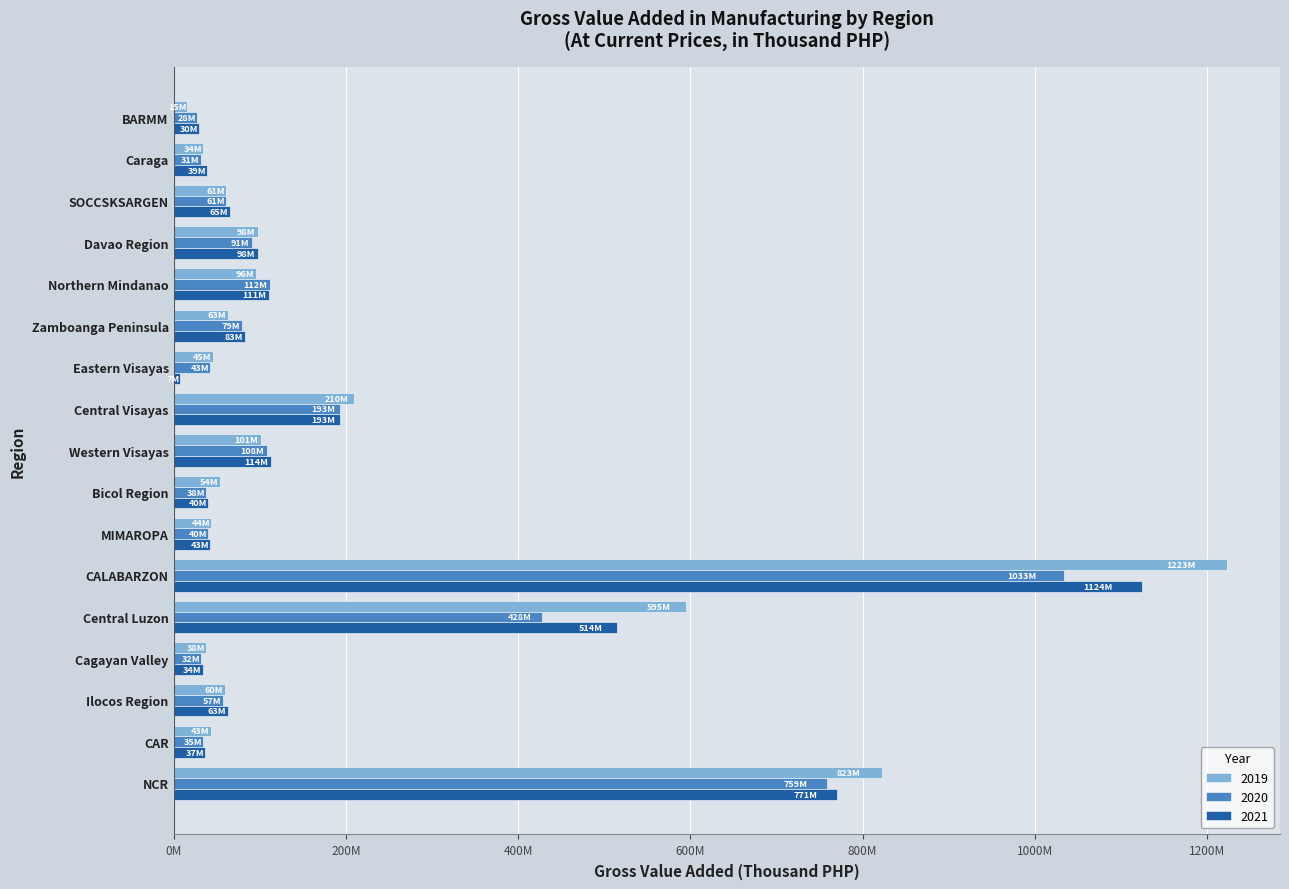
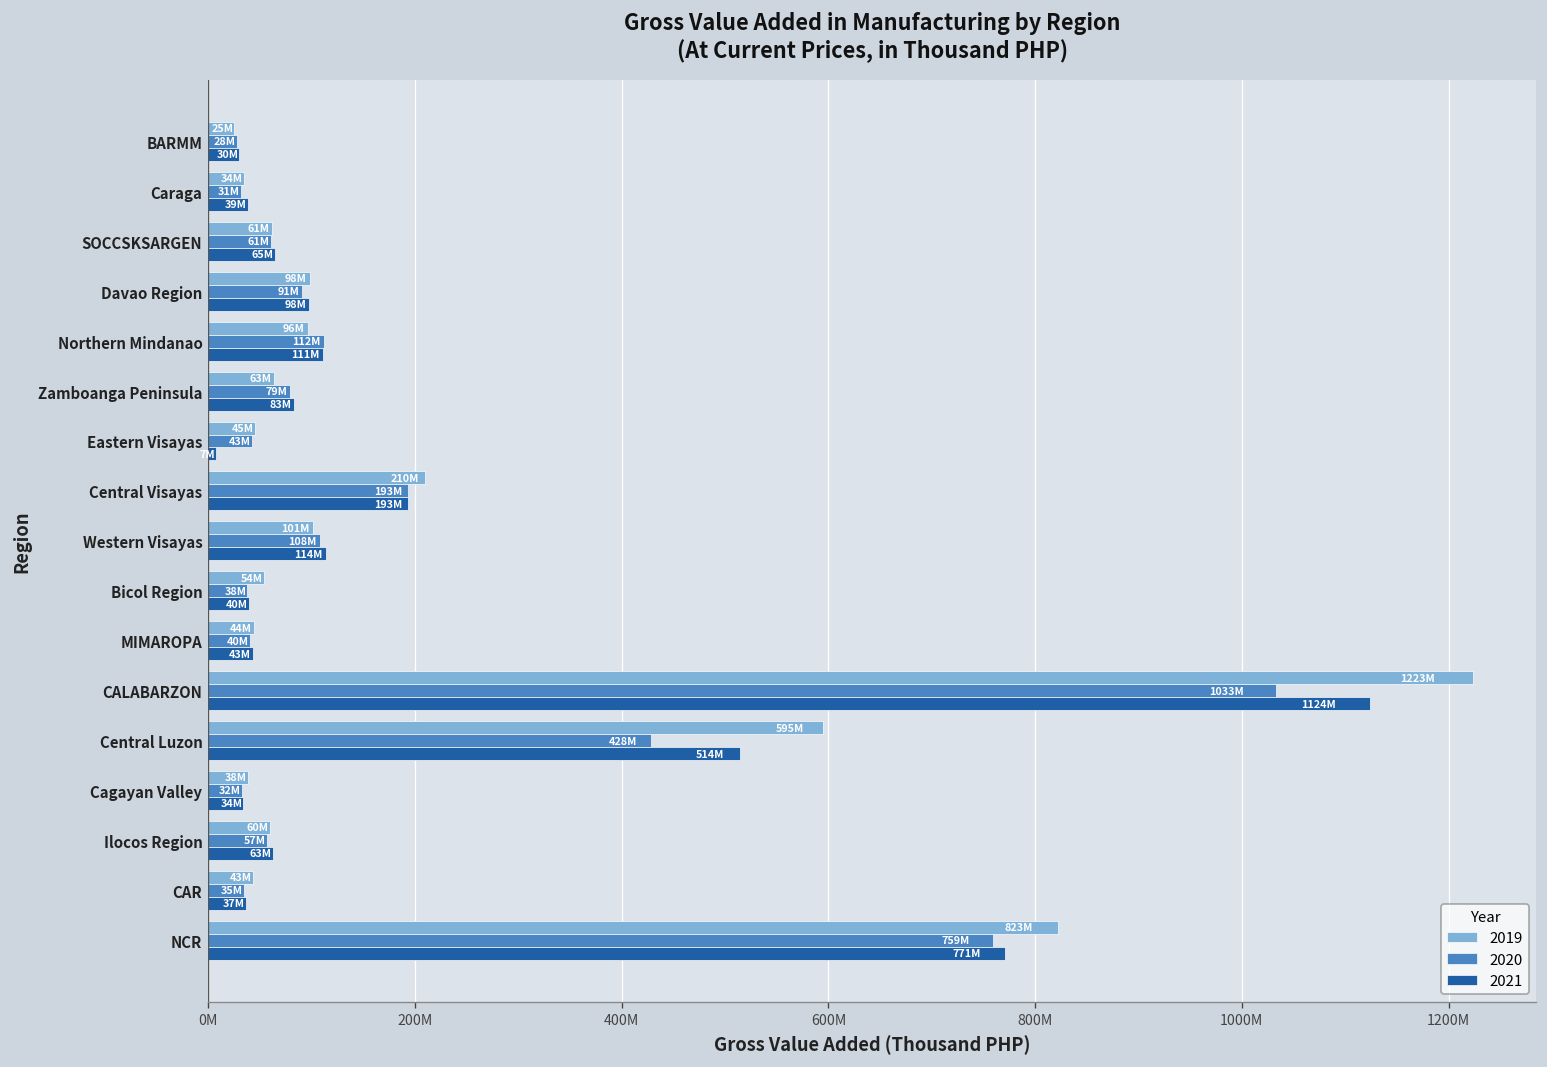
2019, BARMM: 15M -> 25M
